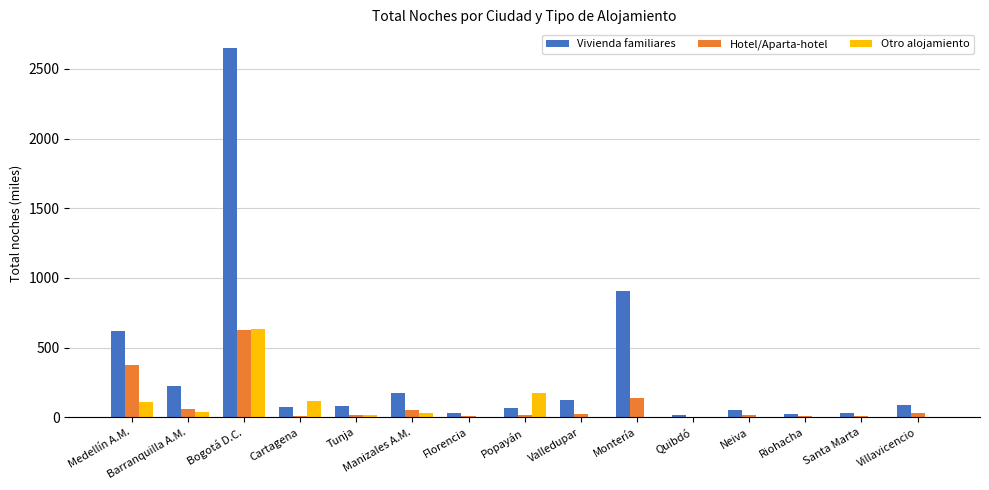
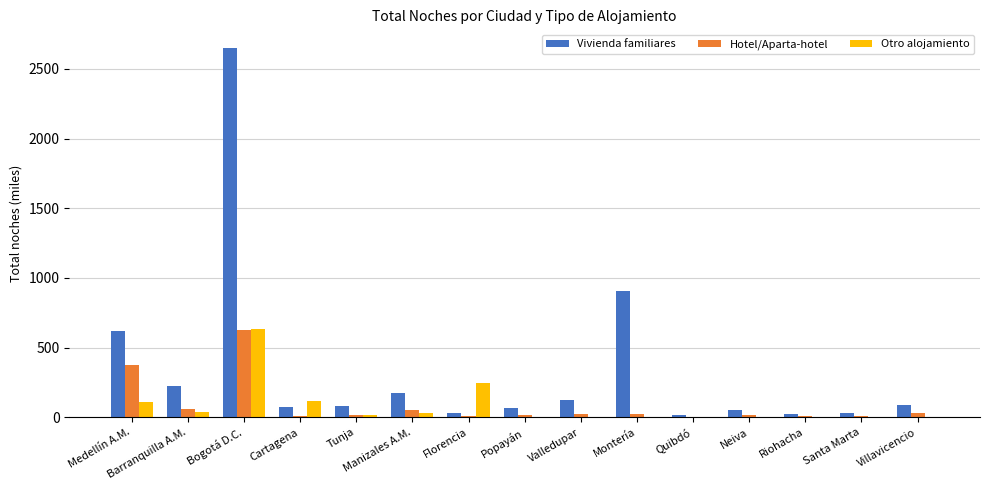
Otro alojamiento, Florencia: 0 -> 240
Otro alojamiento, Popayán: 170 -> 0
Hotel/Aparta-hotel, Montería: 140 -> 20
